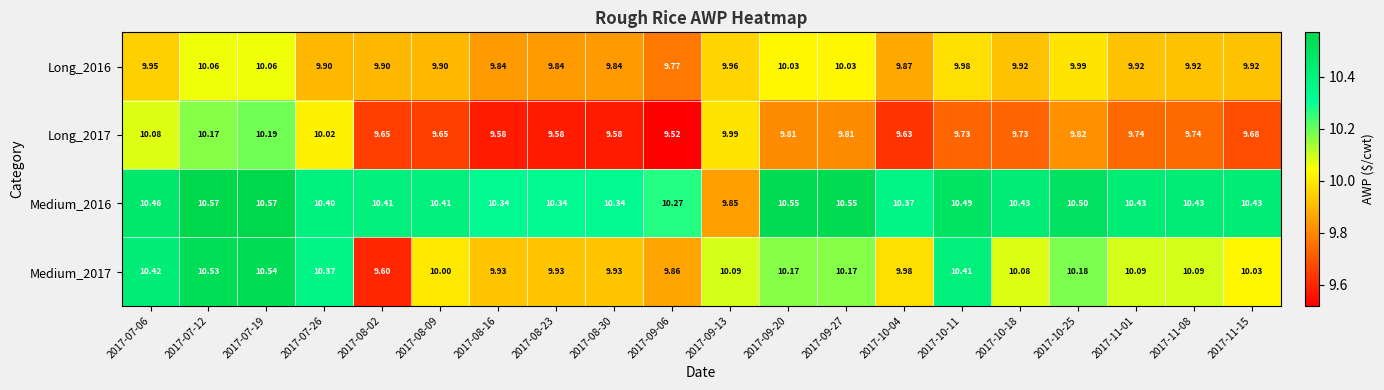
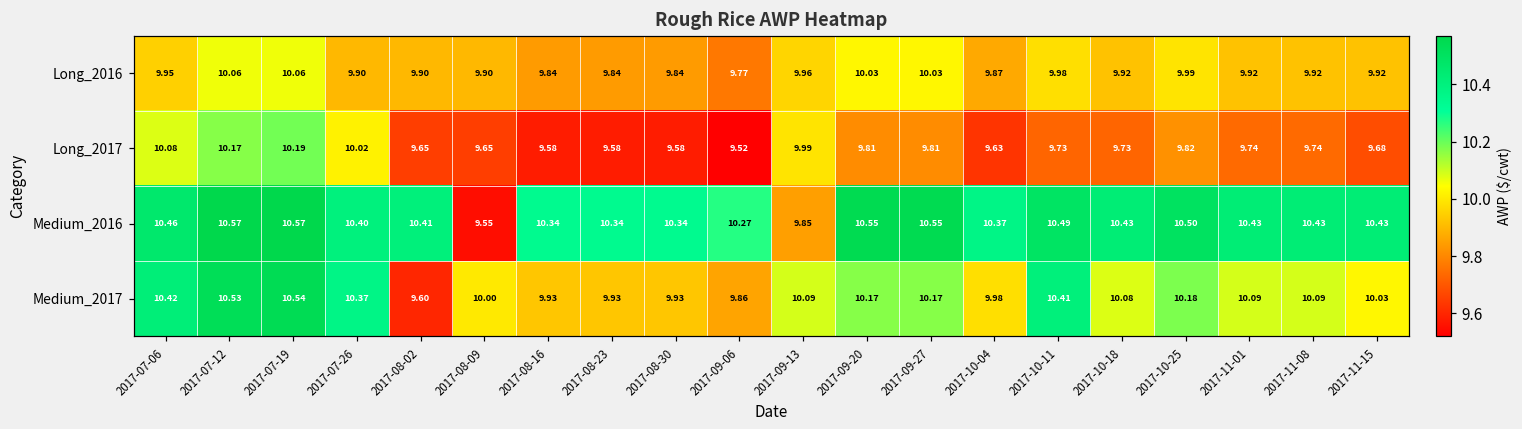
Medium_2016, 2017-08-09: 10.41 -> 9.55
